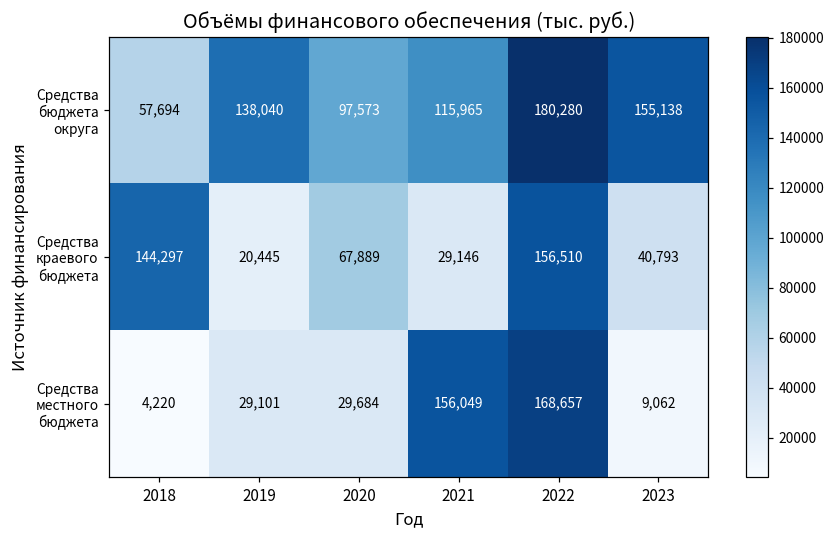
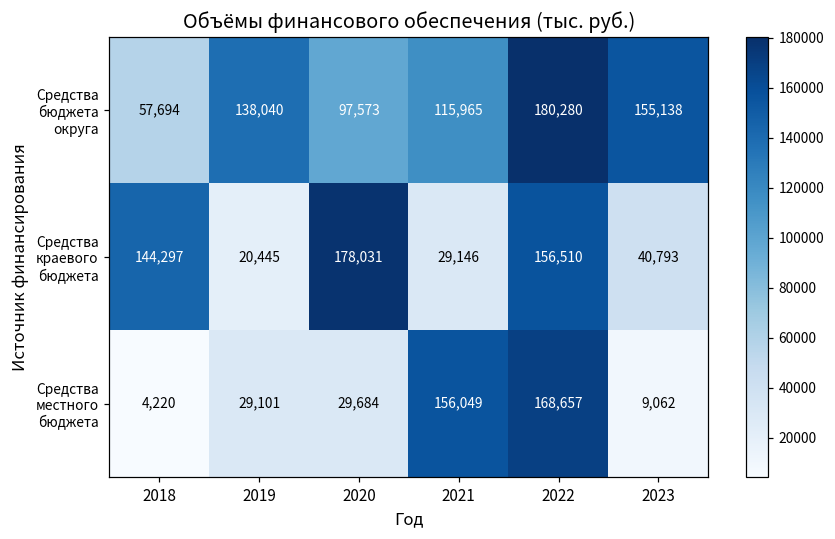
Средства краевого бюджета, 2020: 67,889 -> 178,031
